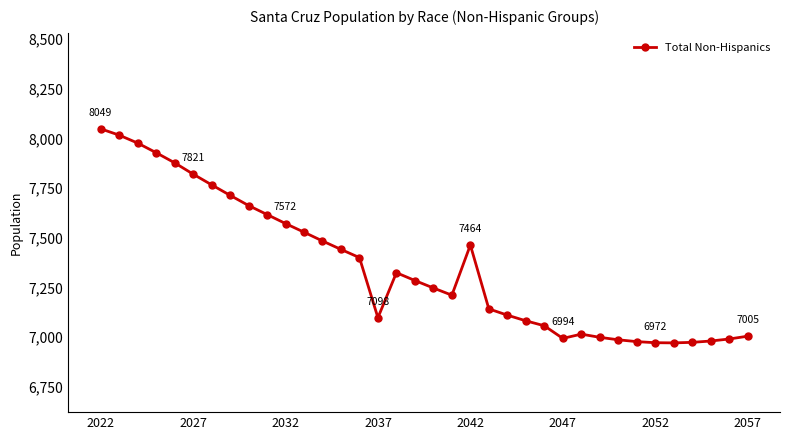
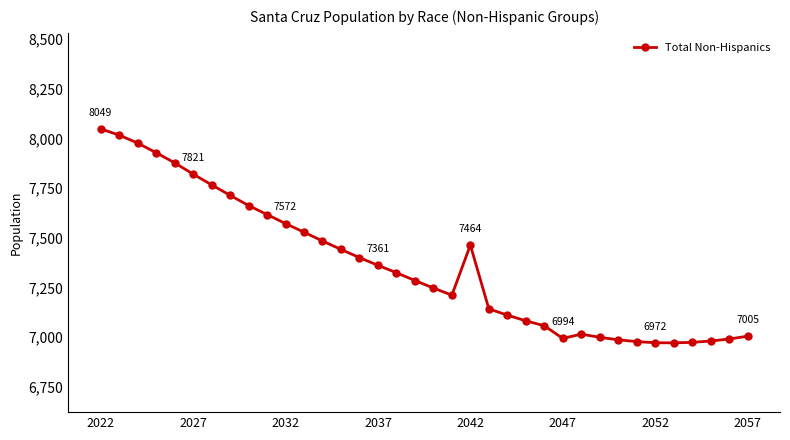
2037: 7098 -> 7361
